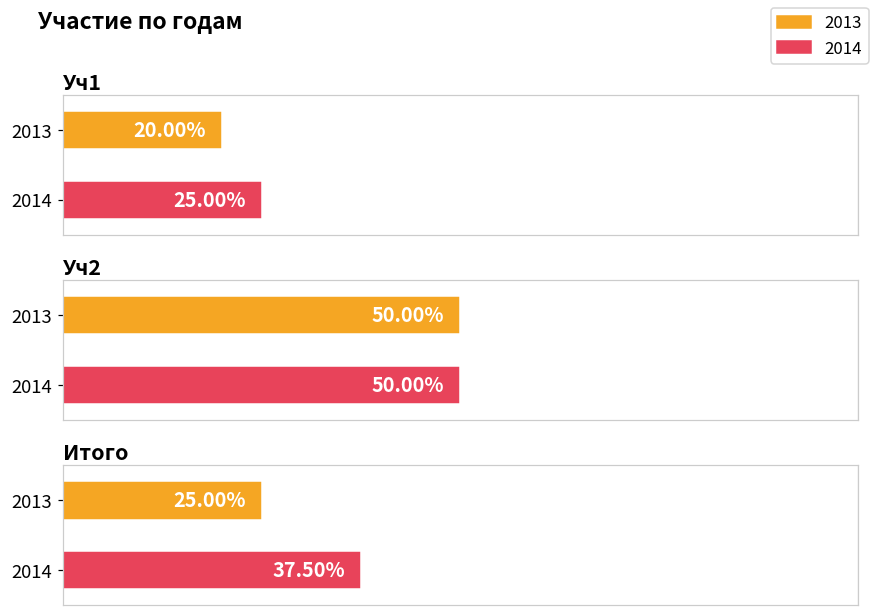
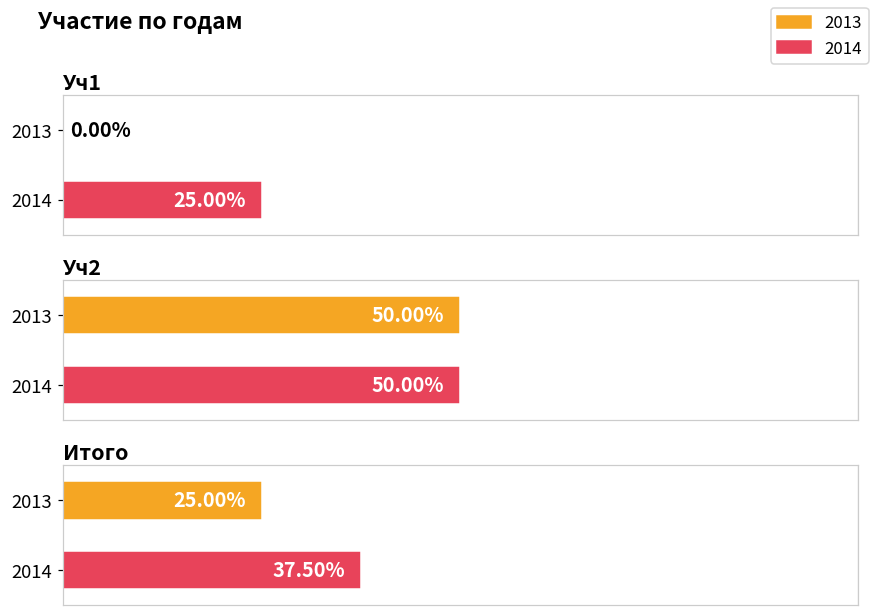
Уч1, 2013: 20.00% -> 0.00%
